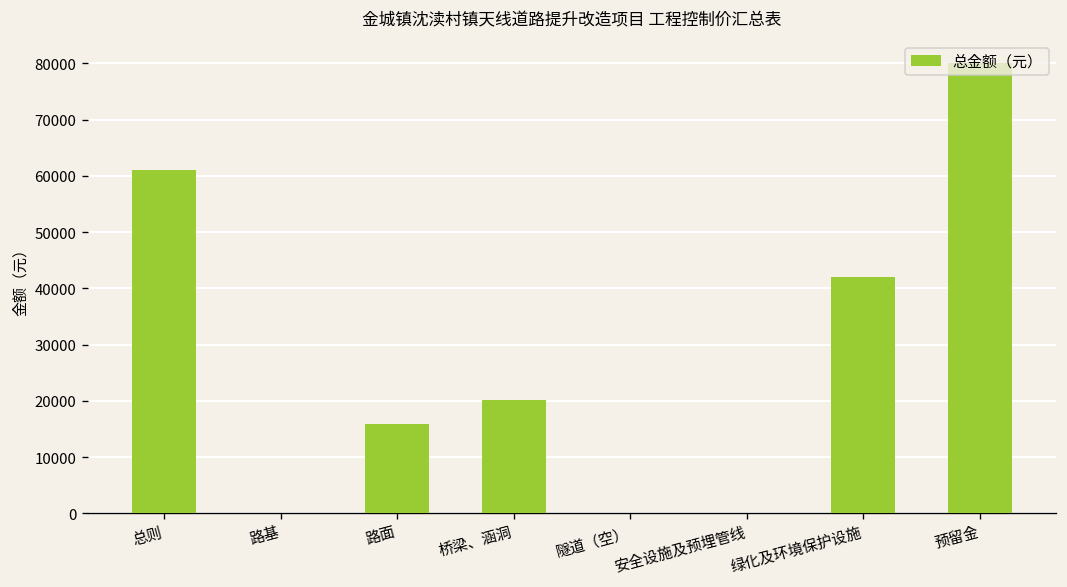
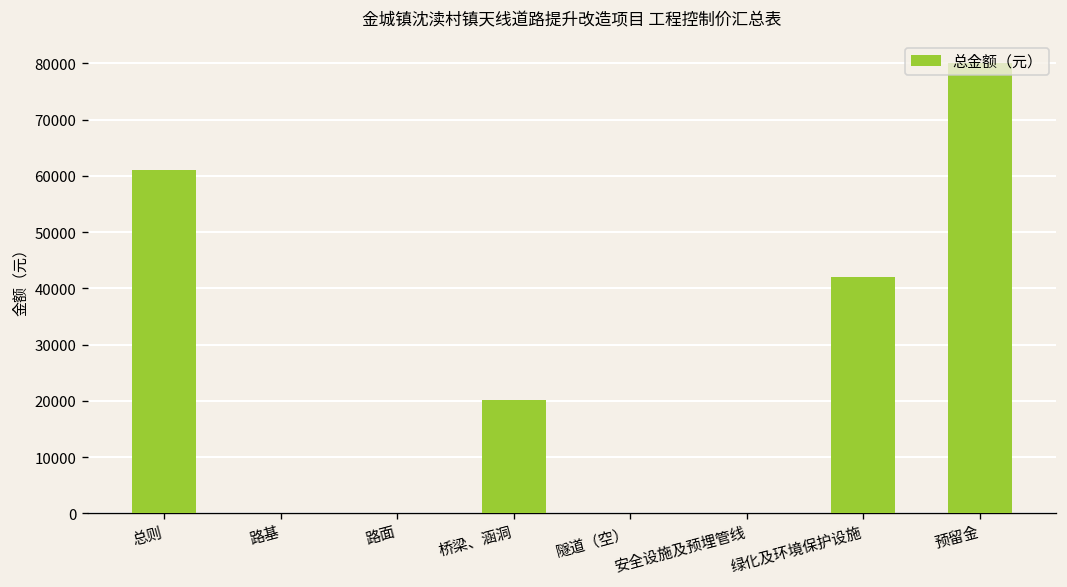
路面: 16000 -> 0
